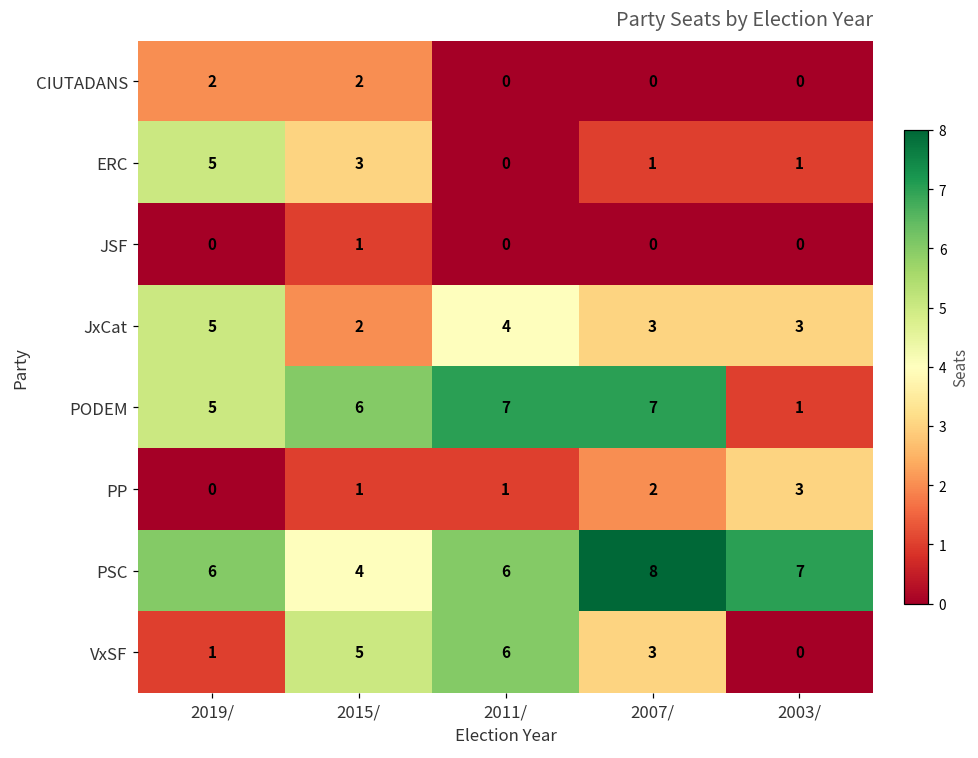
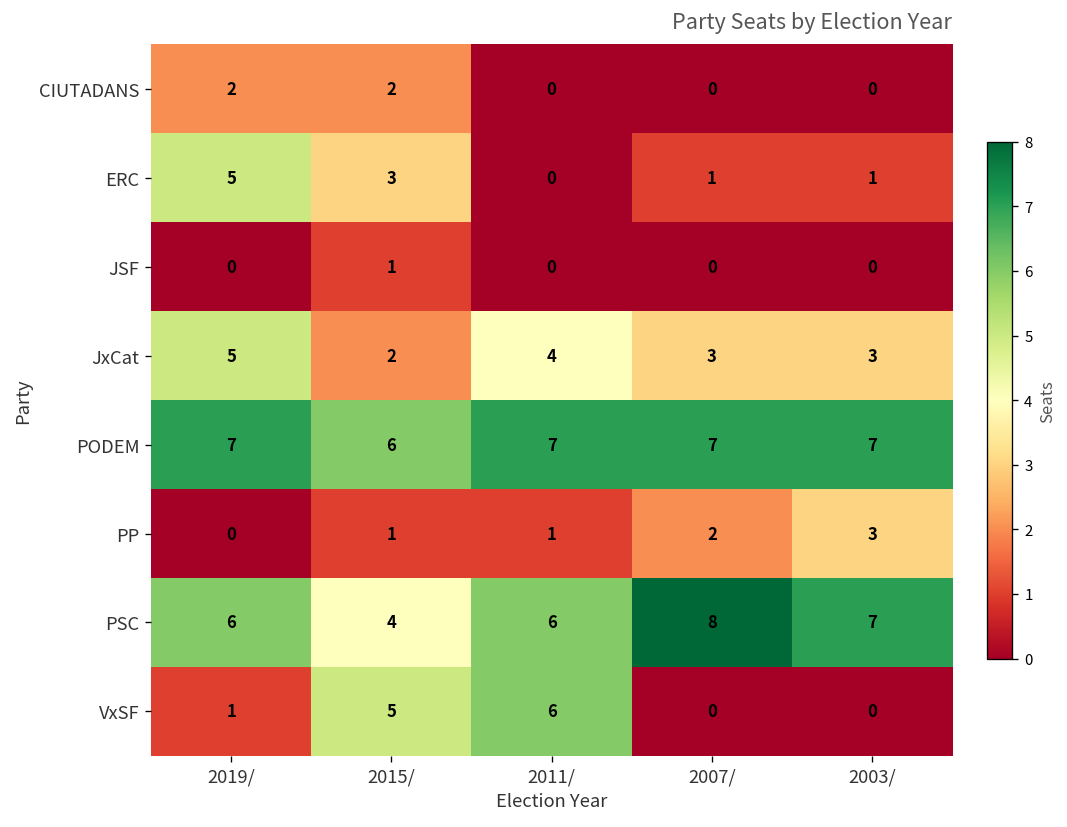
PODEM, 2019/: 5 -> 7
PODEM, 2003/: 1 -> 7
VxSF, 2007/: 3 -> 0
